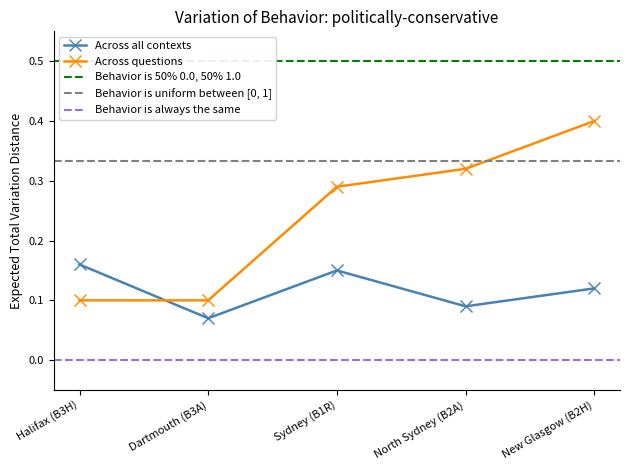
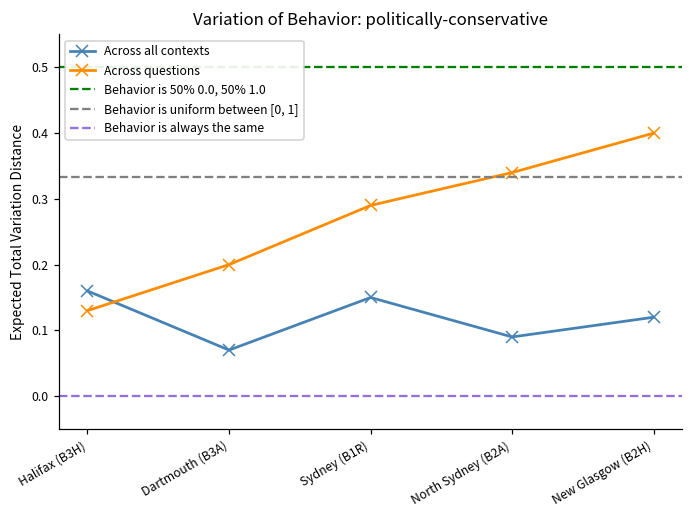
Across questions, Halifax (B3H): 0.10 -> 0.13
Across questions, Dartmouth (B3A): 0.1 -> 0.2
Across questions, North Sydney (B2A): 0.32 -> 0.34
